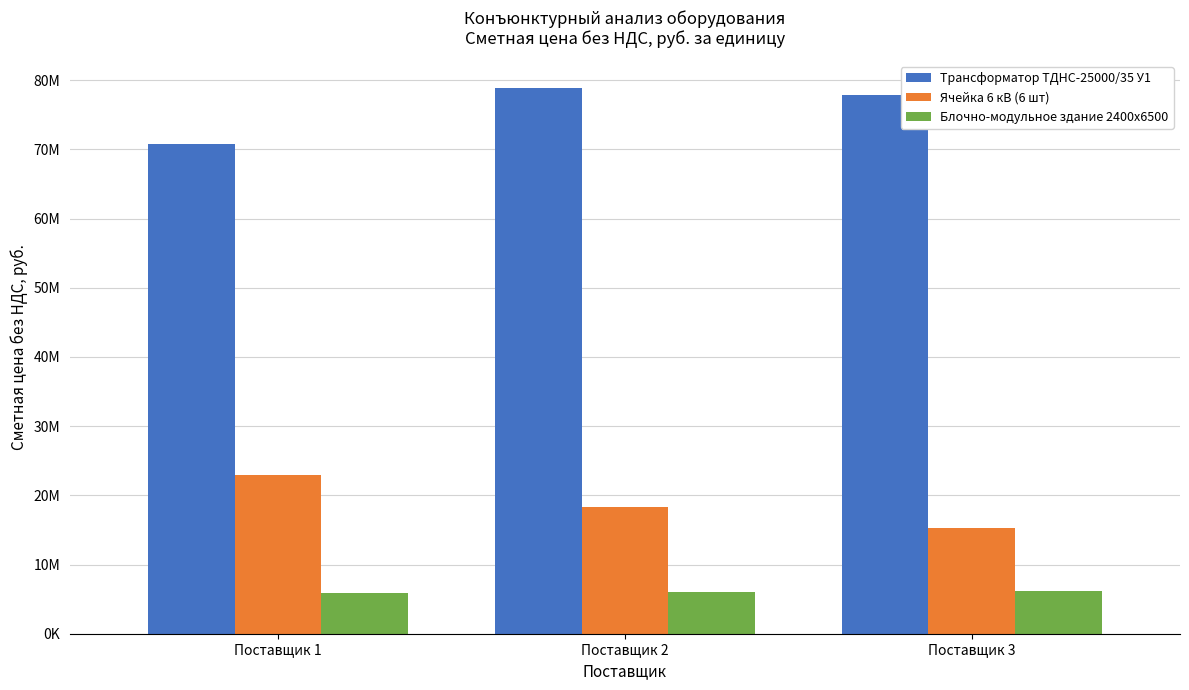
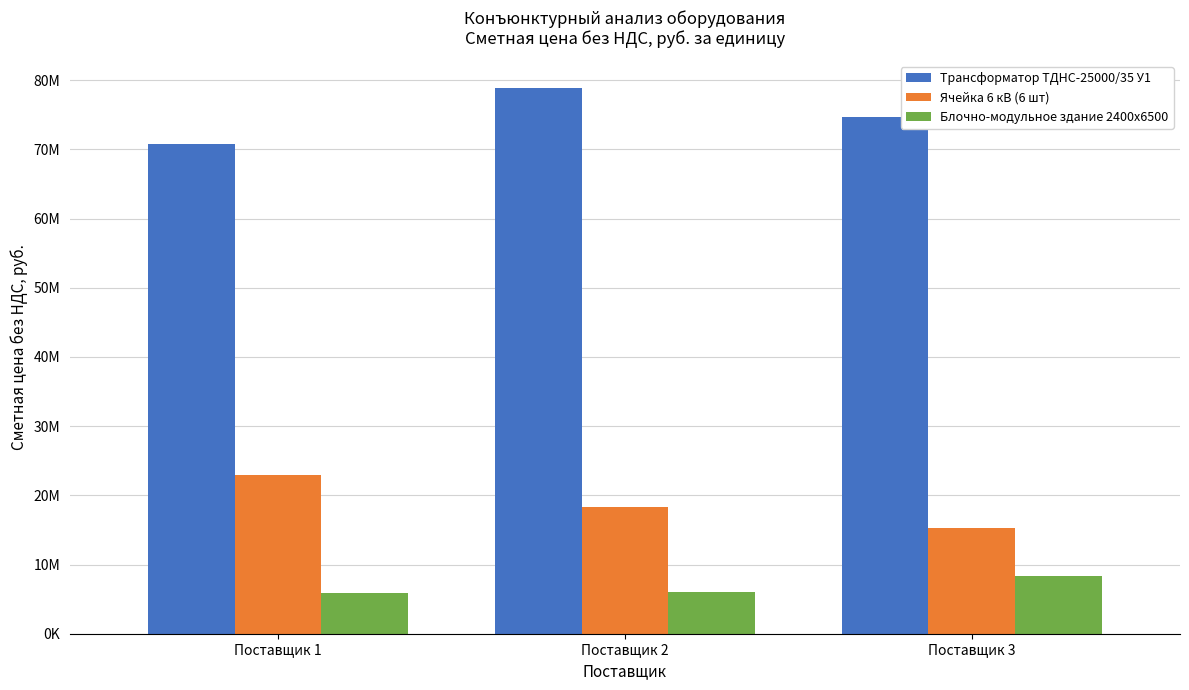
Трансформатор ТДНС-25000/35 У1, Поставщик 3: 78000000 -> 75000000
Блочно-модульное здание 2400х6500, Поставщик 3: 6000000 -> 8000000
